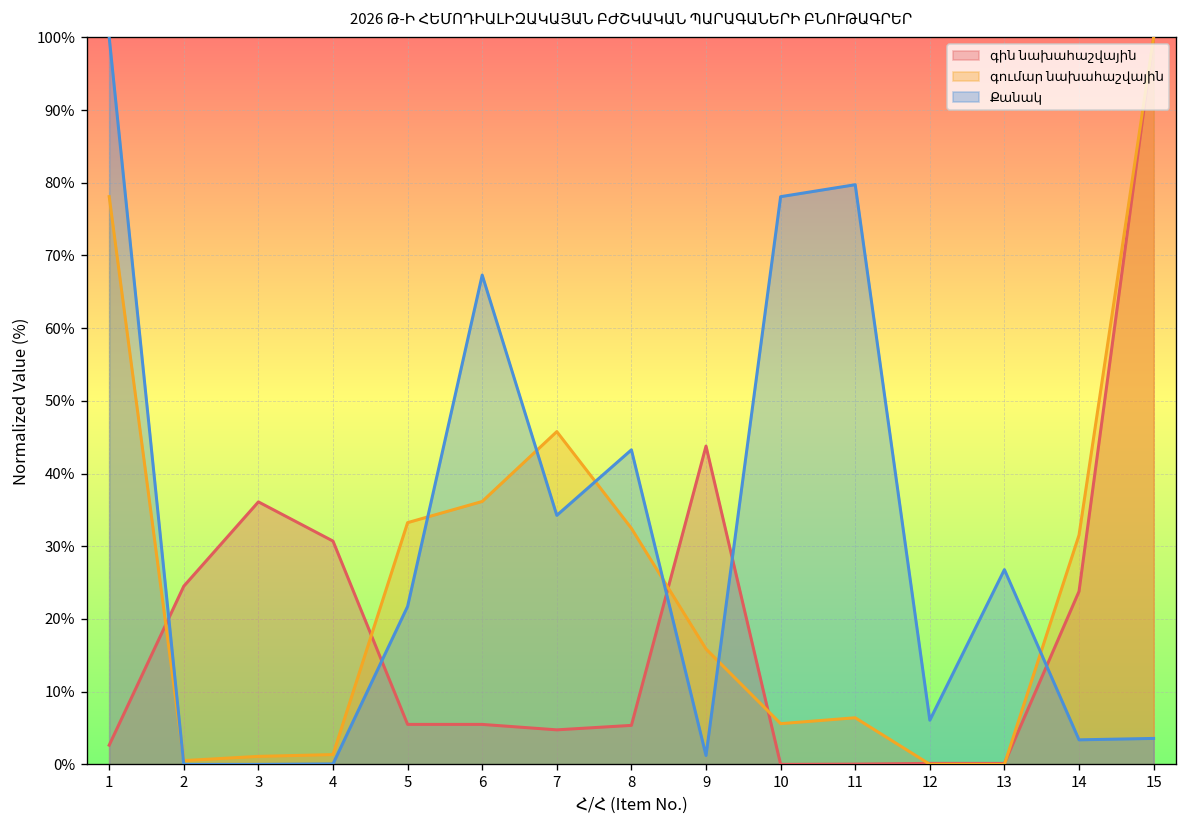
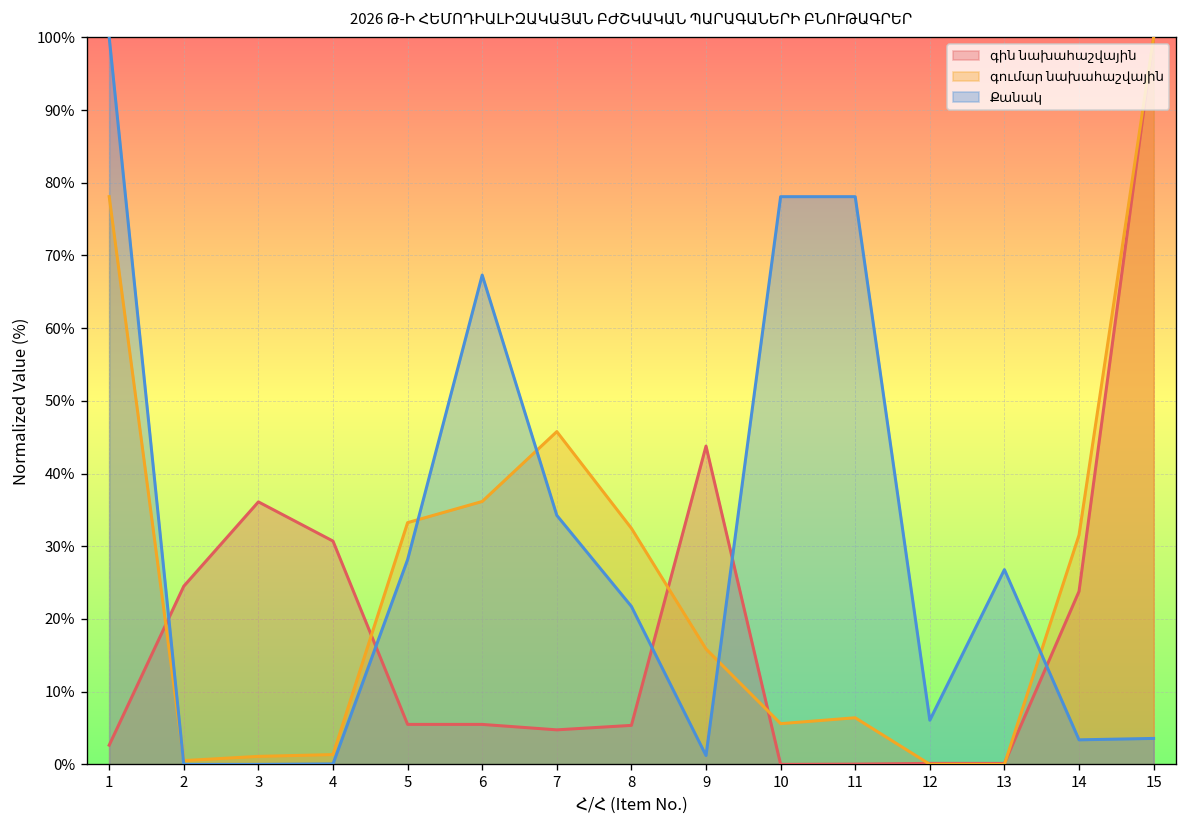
Քանակ, 5: 22% -> 28%
Քանակ, 8: 43% -> 22%
Քանակ, 11: 80% -> 78%
